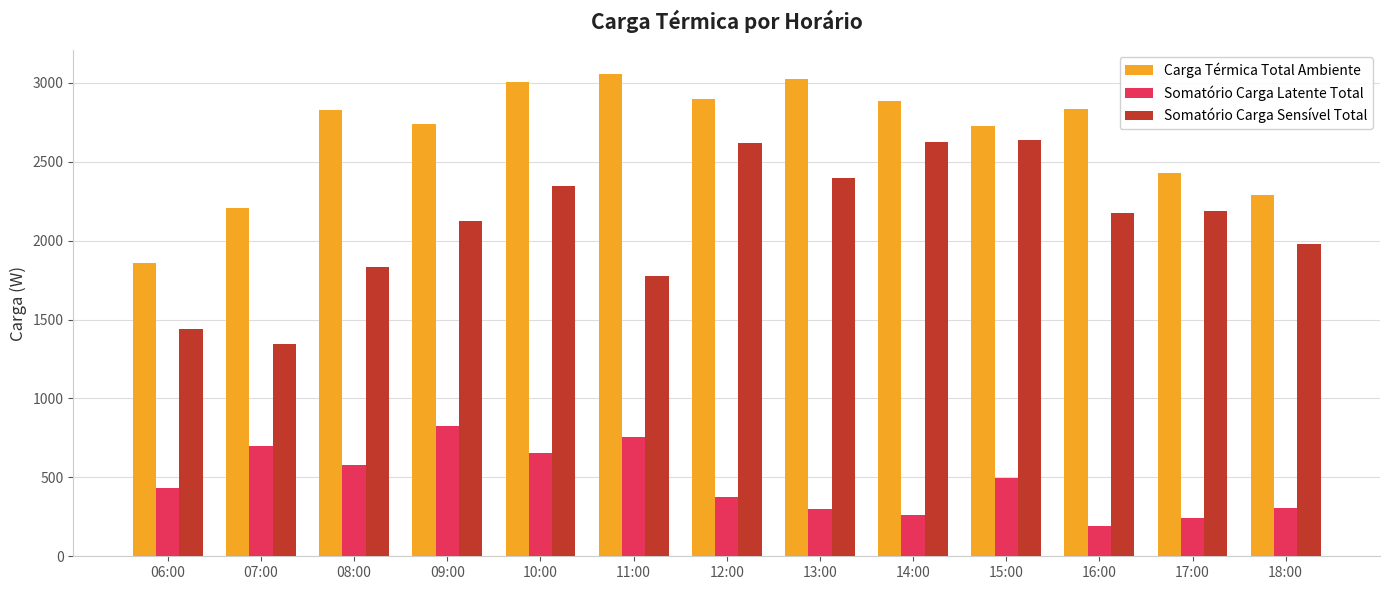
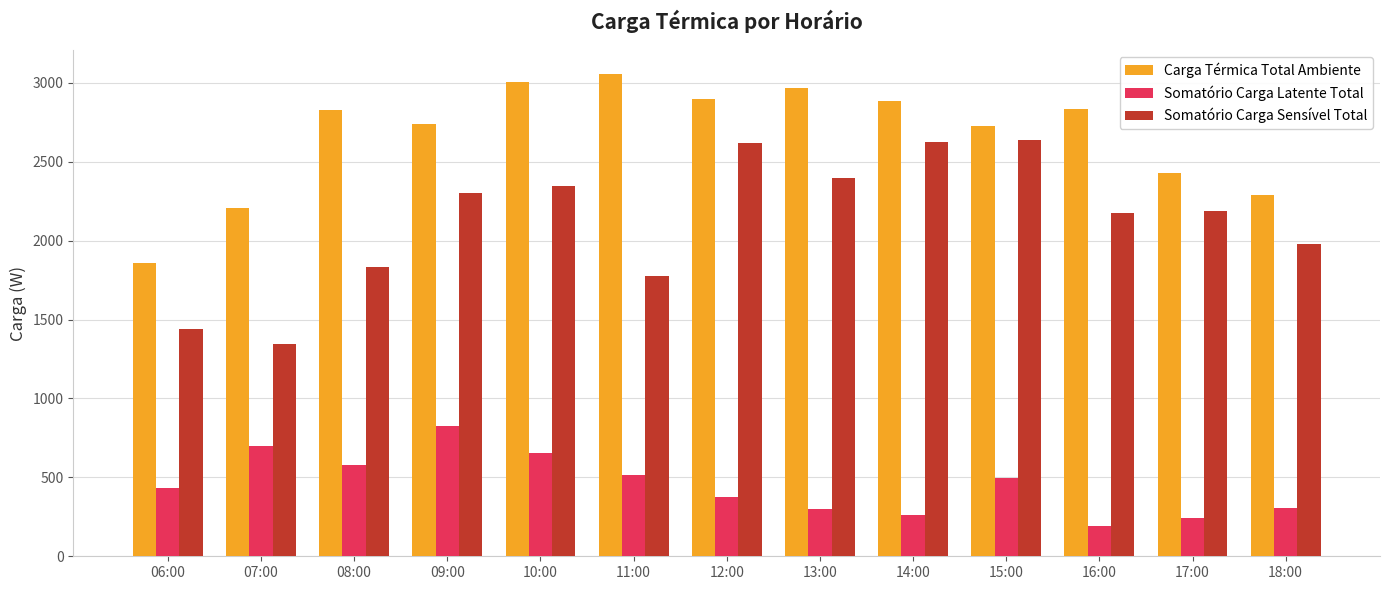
Somatório Carga Sensível Total, 09:00: 2130 -> 2300
Somatório Carga Latente Total, 11:00: 760 -> 510
Carga Térmica Total Ambiente, 13:00: 3020 -> 2970
